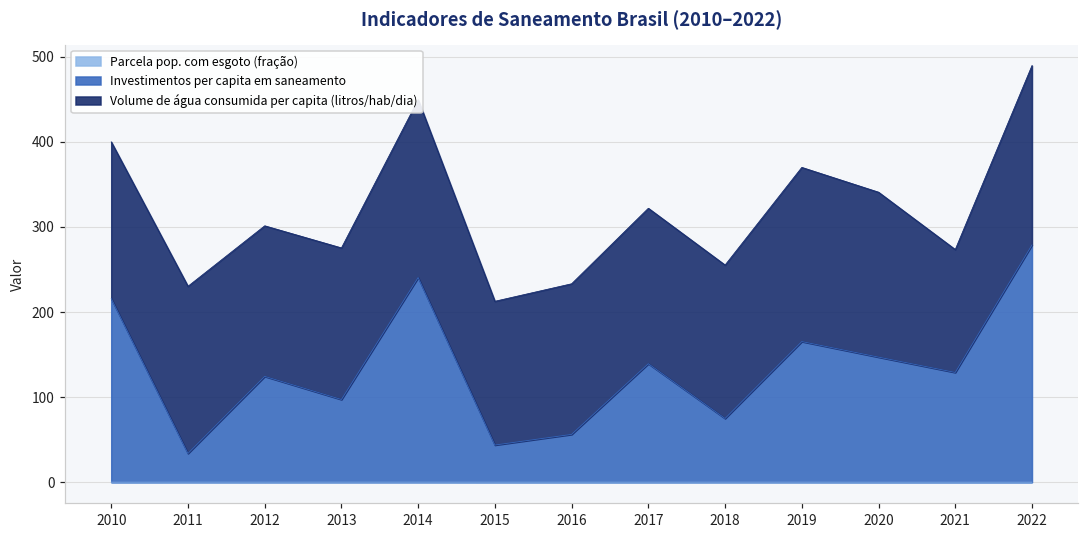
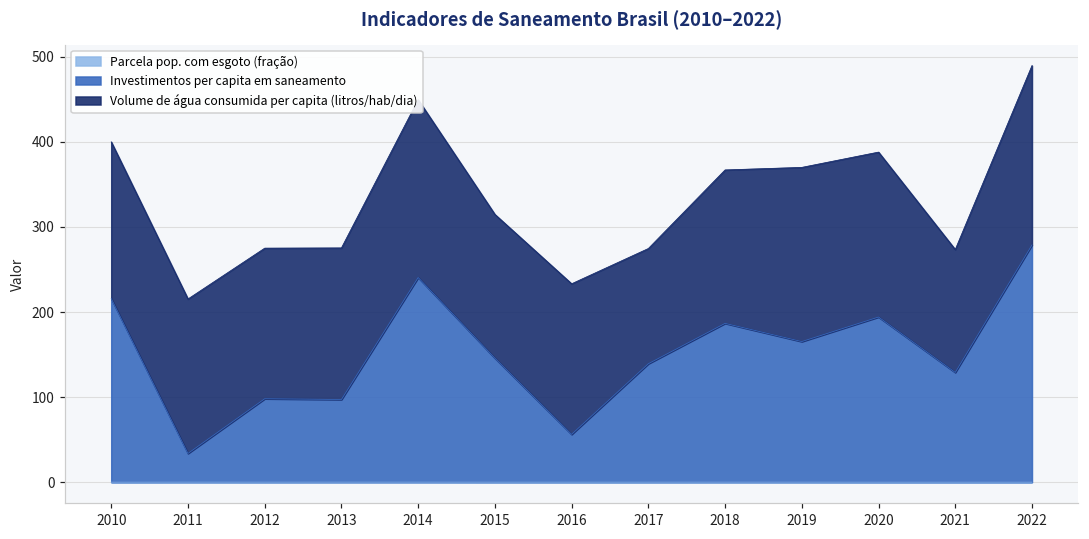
Volume de água consumida per capita (litros/hab/dia), 2011: 200 -> 180
Investimentos per capita em saneamento, 2012: 120 -> 100
Investimentos per capita em saneamento, 2015: 40 -> 150
Volume de água consumida per capita (litros/hab/dia), 2017: 180 -> 140
Investimentos per capita em saneamento, 2018: 70 -> 190
Investimentos per capita em saneamento, 2020: 150 -> 190
